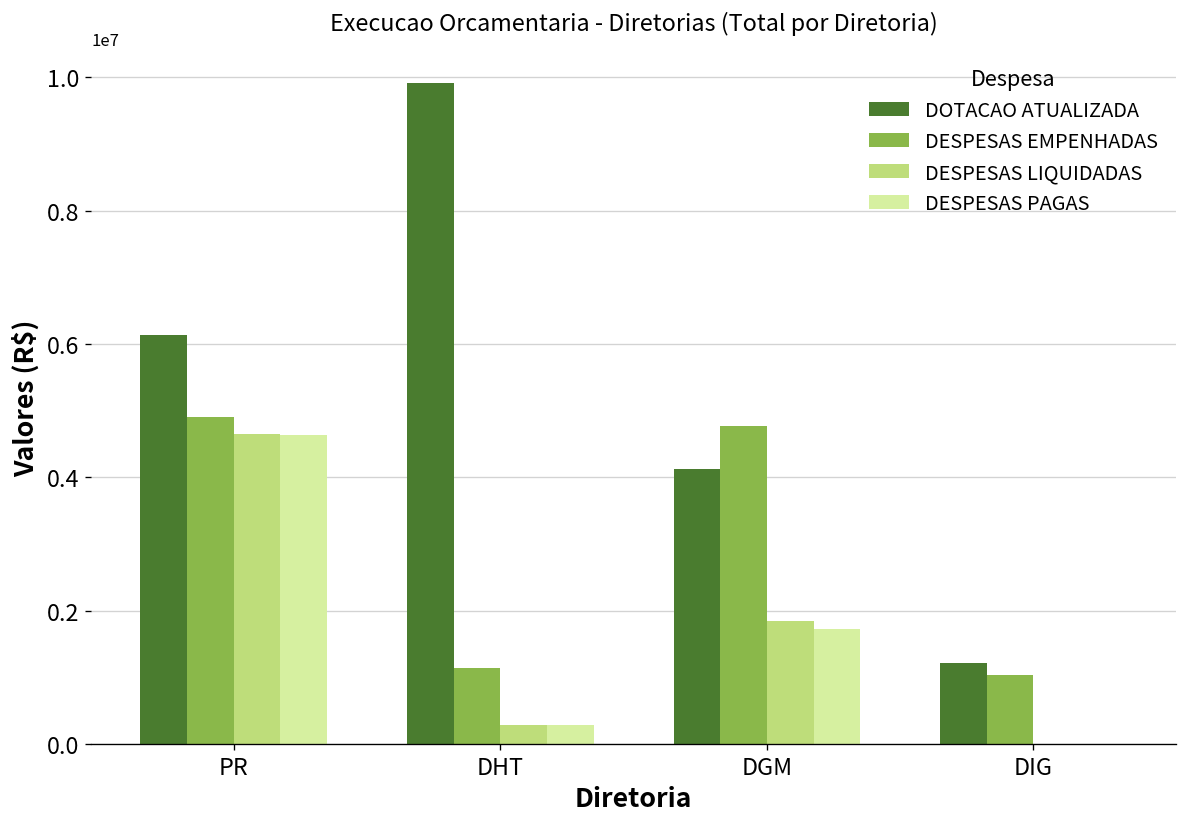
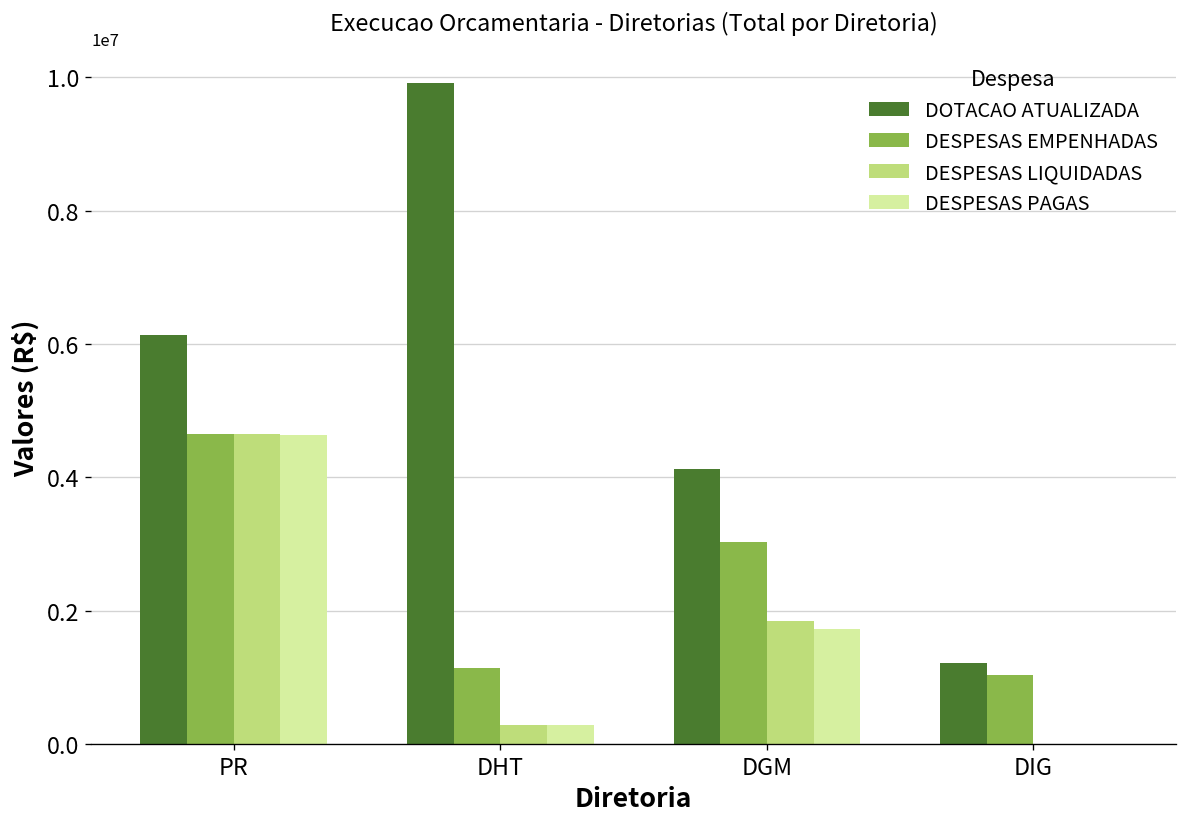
DESPESAS EMPENHADAS, PR: 4900000 -> 4700000
DESPESAS EMPENHADAS, DGM: 4800000 -> 3000000
